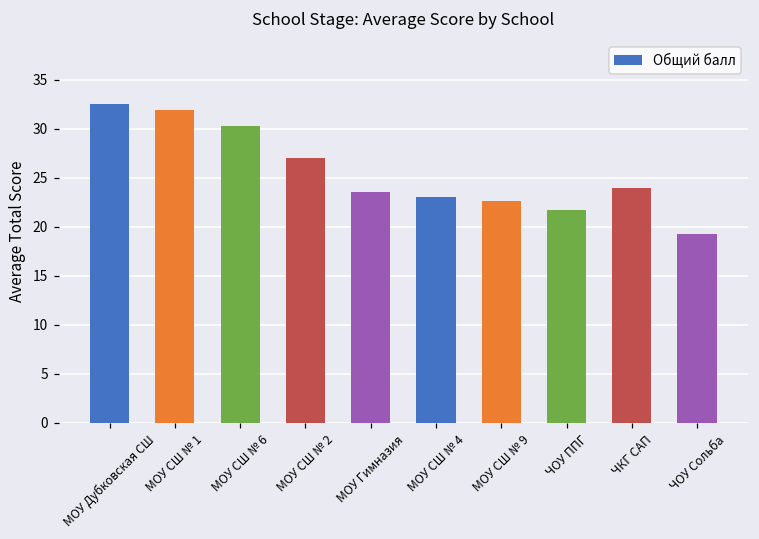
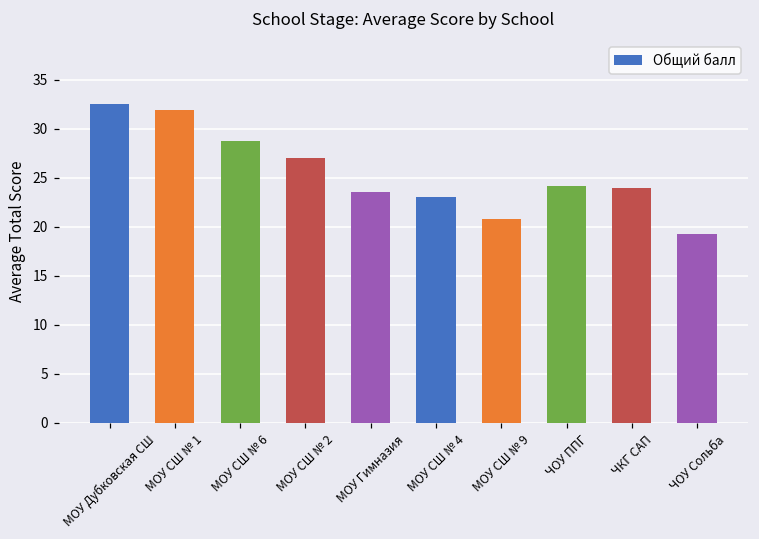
МОУ СШ № 6: 30 -> 29
МОУ СШ № 9: 23 -> 21
ЧОУ ППГ: 22 -> 24
